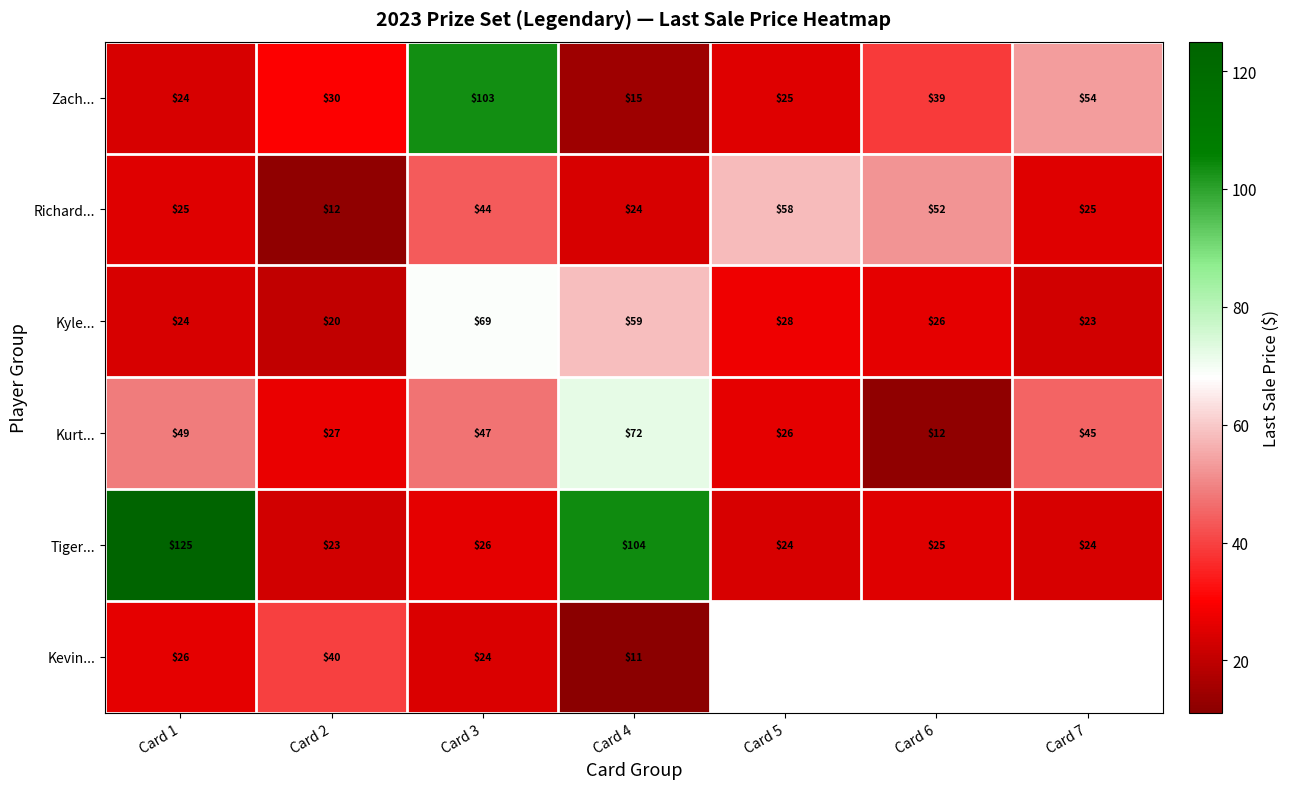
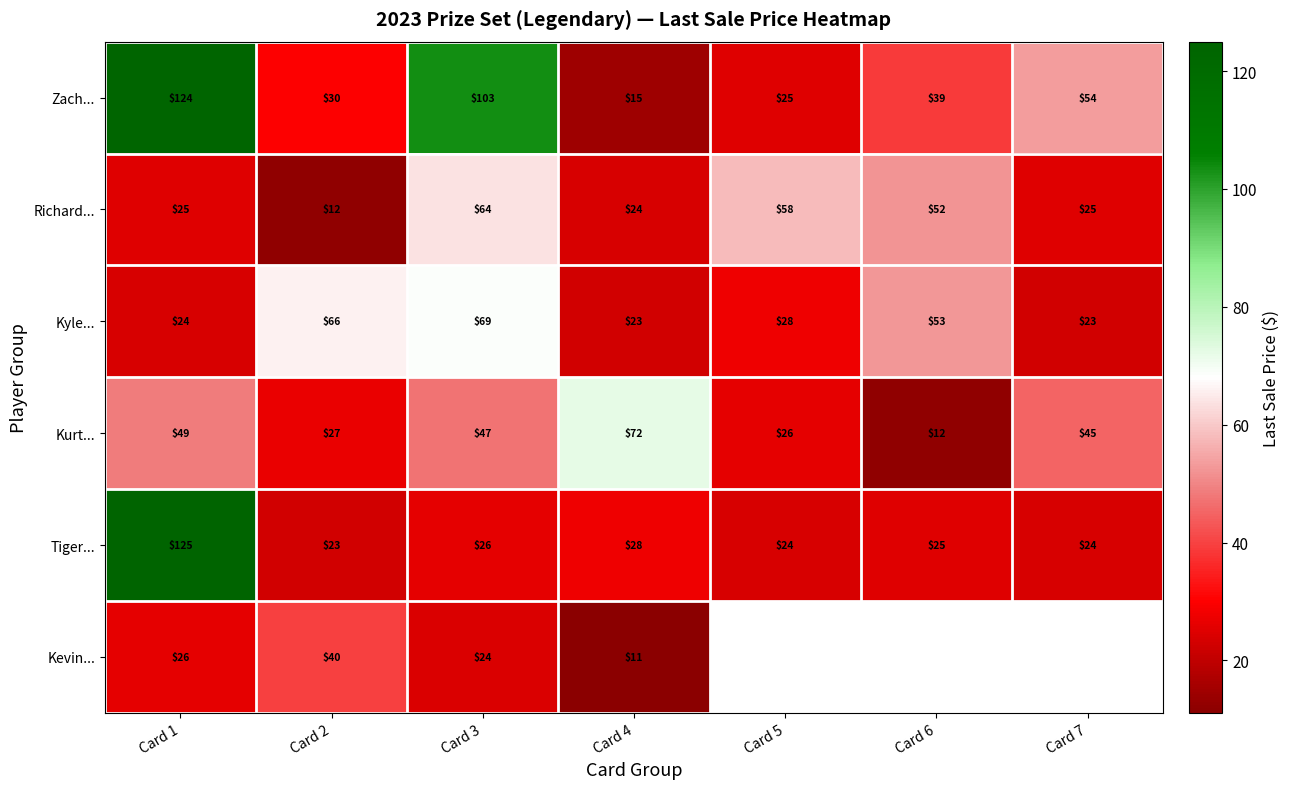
Zach..., Card 1: $24 -> $124
Richard..., Card 3: $44 -> $64
Kyle..., Card 2: $20 -> $66
Kyle..., Card 4: $59 -> $23
Kyle..., Card 6: $26 -> $53
Tiger..., Card 4: $104 -> $28
